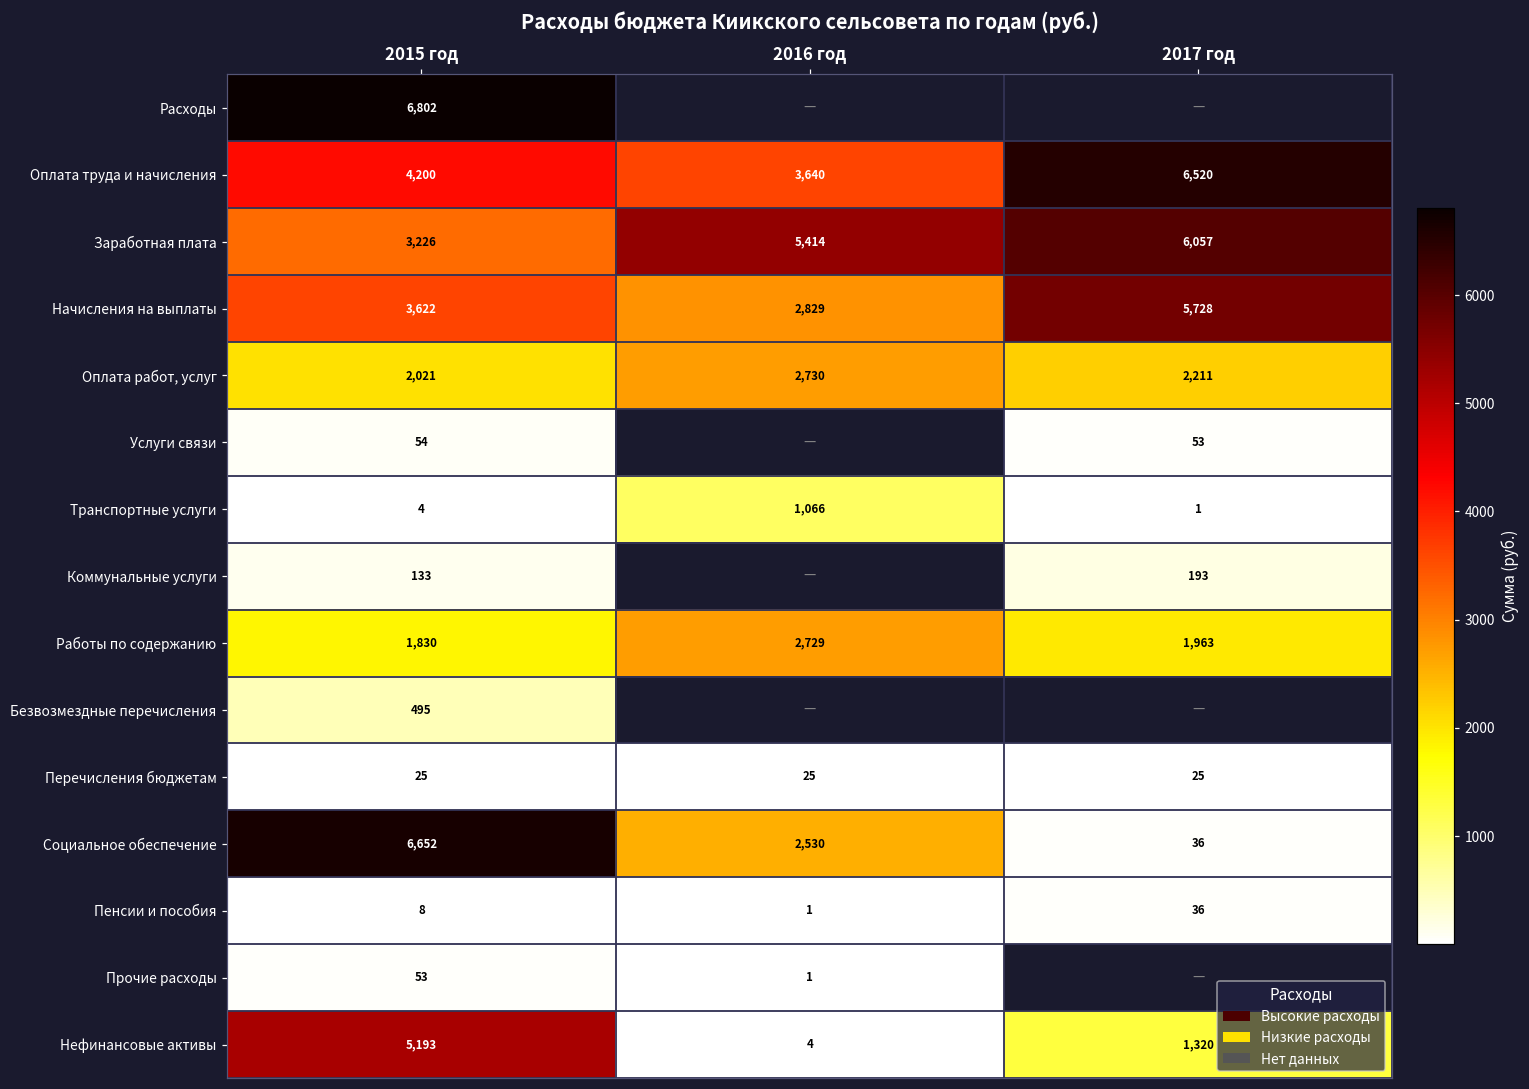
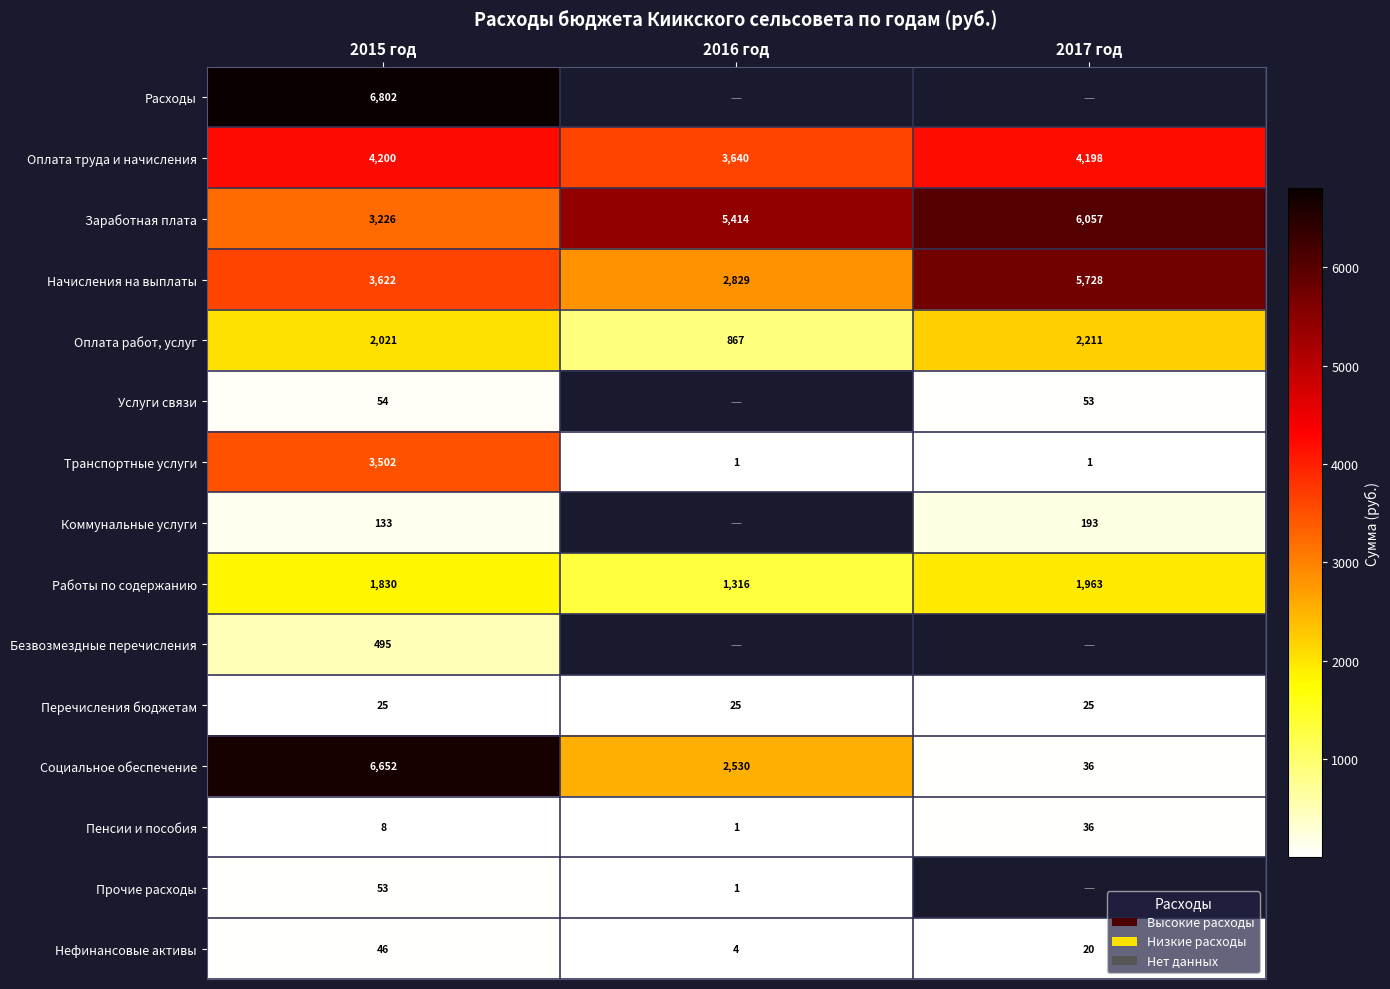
Оплата труда и начисления, 2017 год: 6,520 -> 4,198
Оплата работ, услуг, 2016 год: 2,730 -> 867
Транспортные услуги, 2015 год: 4 -> 3,502
Транспортные услуги, 2016 год: 1,066 -> 1
Работы по содержанию, 2016 год: 2,729 -> 1,316
Нефинансовые активы, 2015 год: 5,193 -> 46
Нефинансовые активы, 2017 год: 1,320 -> 20
